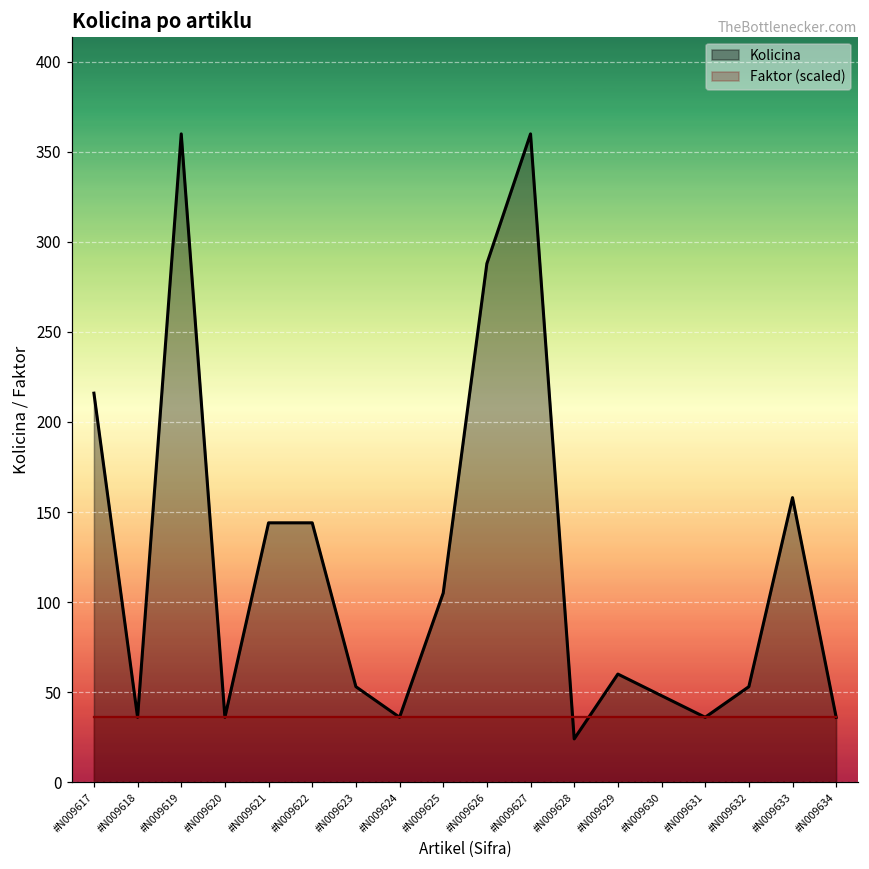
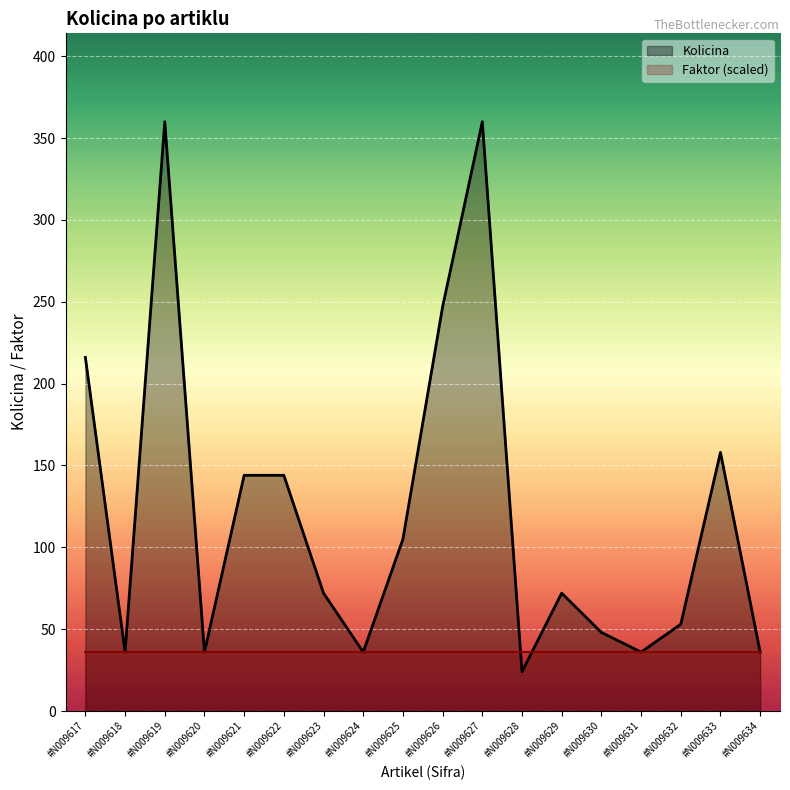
Kolicina, #N009623: 53 -> 72
Kolicina, #N009626: 288 -> 247
Kolicina, #N009629: 60 -> 72
